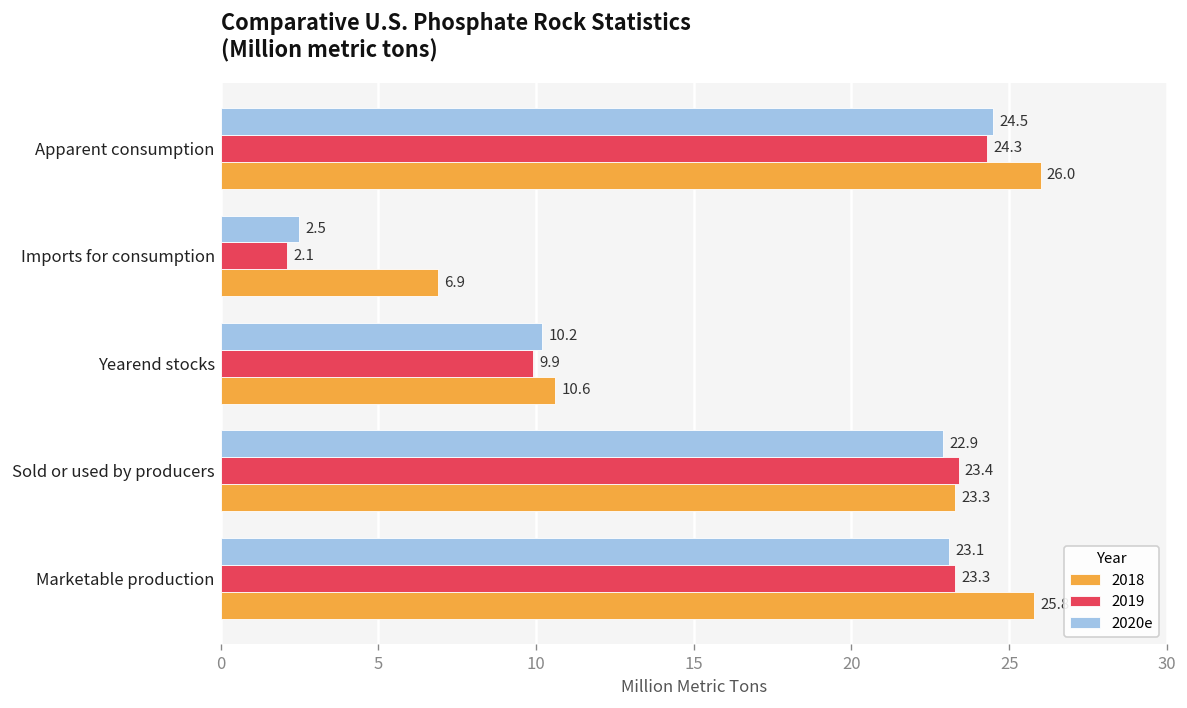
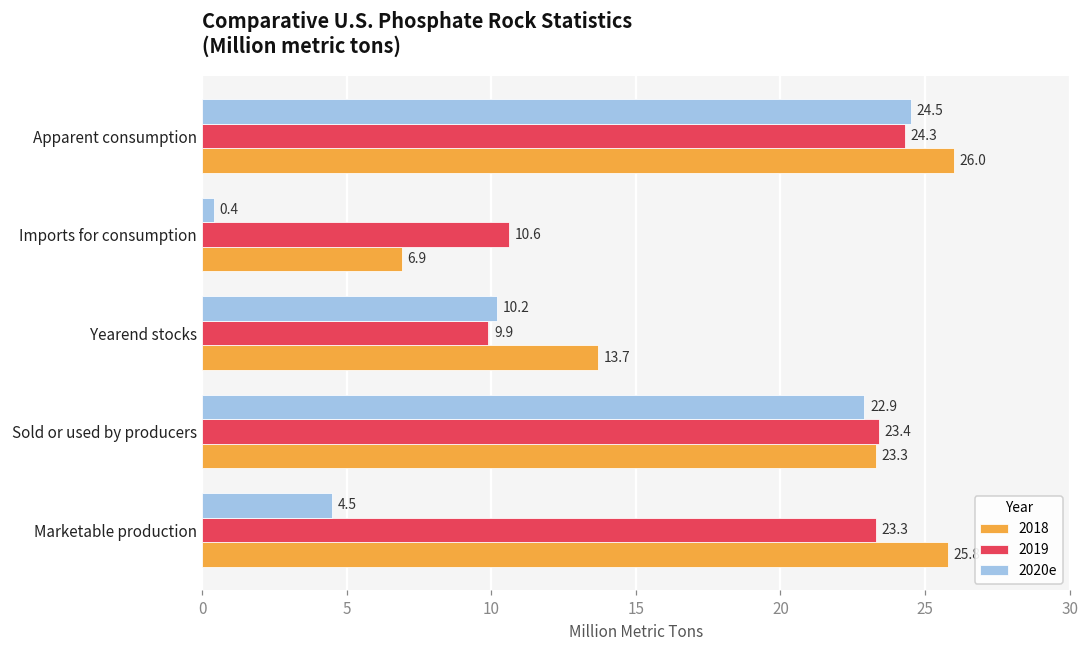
2020e, Imports for consumption: 2.5 -> 0.4
2019, Imports for consumption: 2.1 -> 10.6
2018, Yearend stocks: 10.6 -> 13.7
2020e, Marketable production: 23.1 -> 4.5
